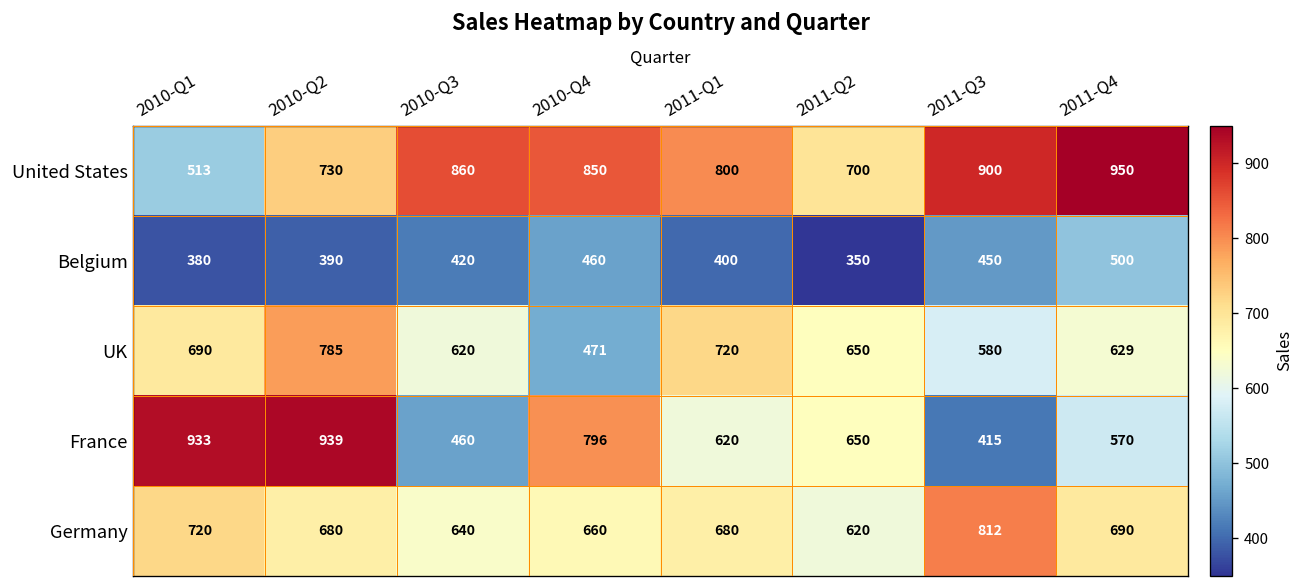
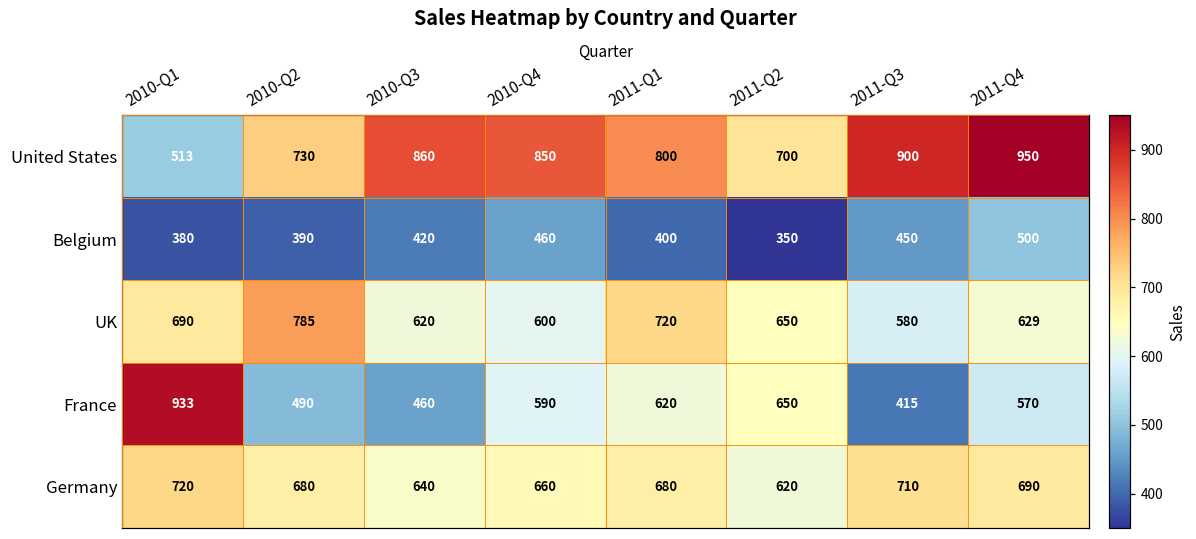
UK, 2010-Q4: 471 -> 600
France, 2010-Q2: 939 -> 490
France, 2010-Q4: 796 -> 590
Germany, 2011-Q3: 812 -> 710
